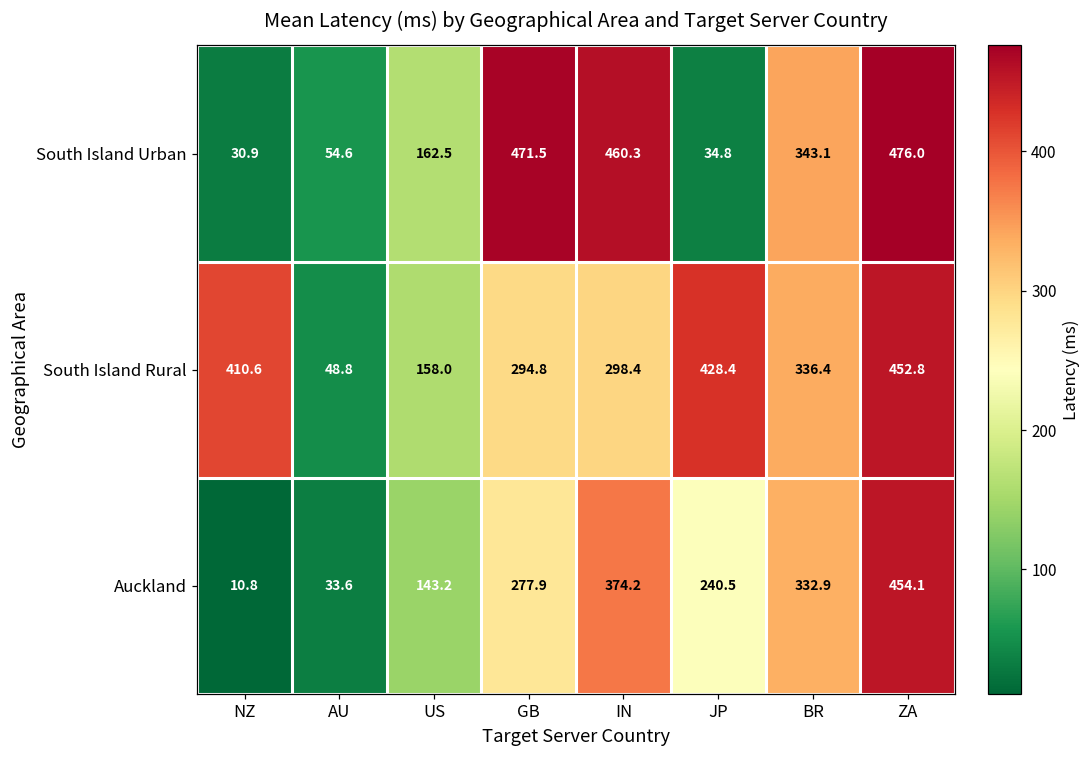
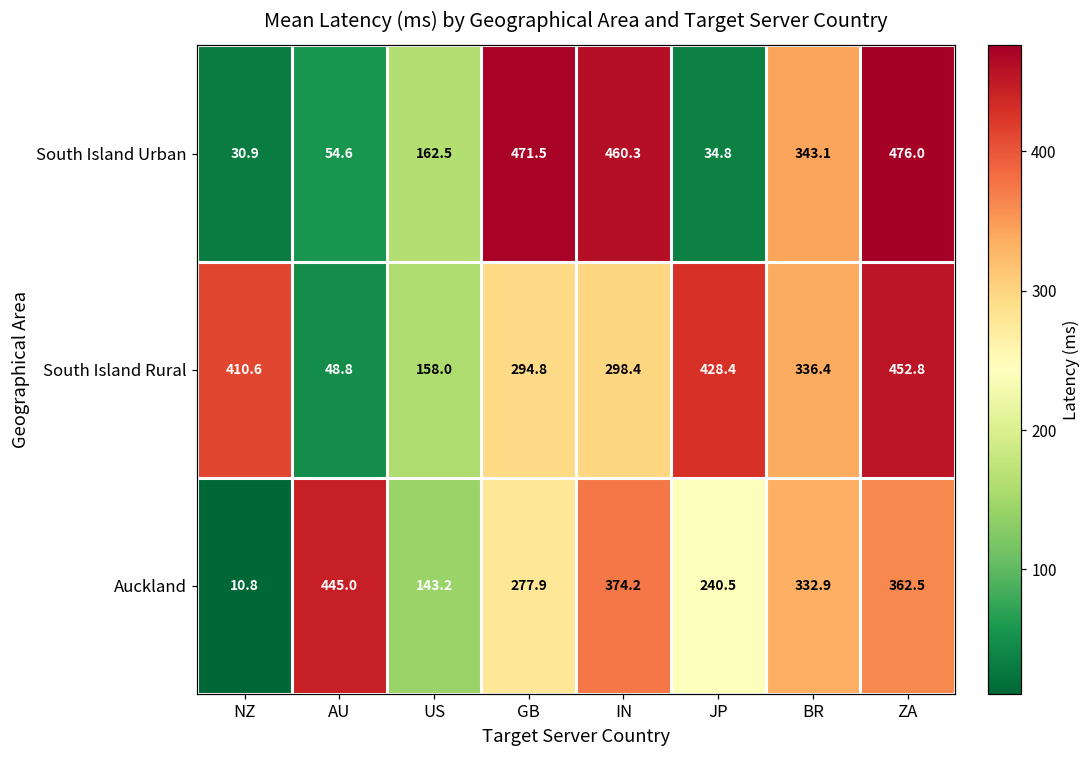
Auckland, AU: 33.6 -> 445.0
Auckland, ZA: 454.1 -> 362.5
